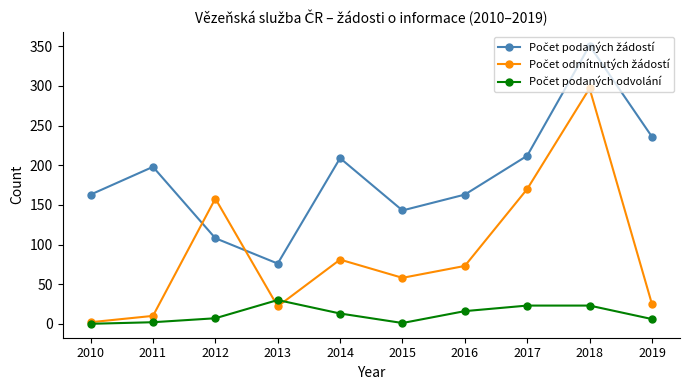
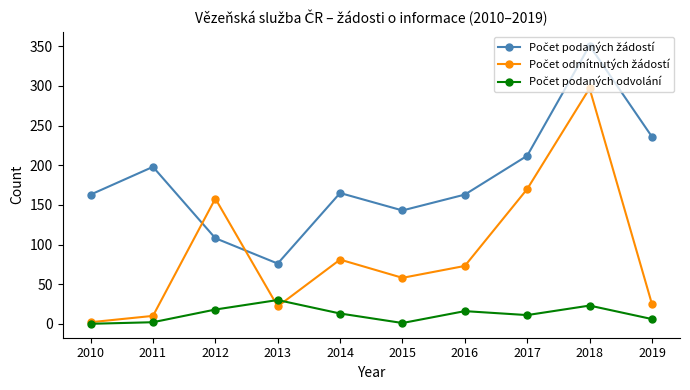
Počet podaných odvolání, 2012: 10 -> 20
Počet podaných žádostí, 2014: 210 -> 170
Počet podaných odvolání, 2017: 20 -> 10
